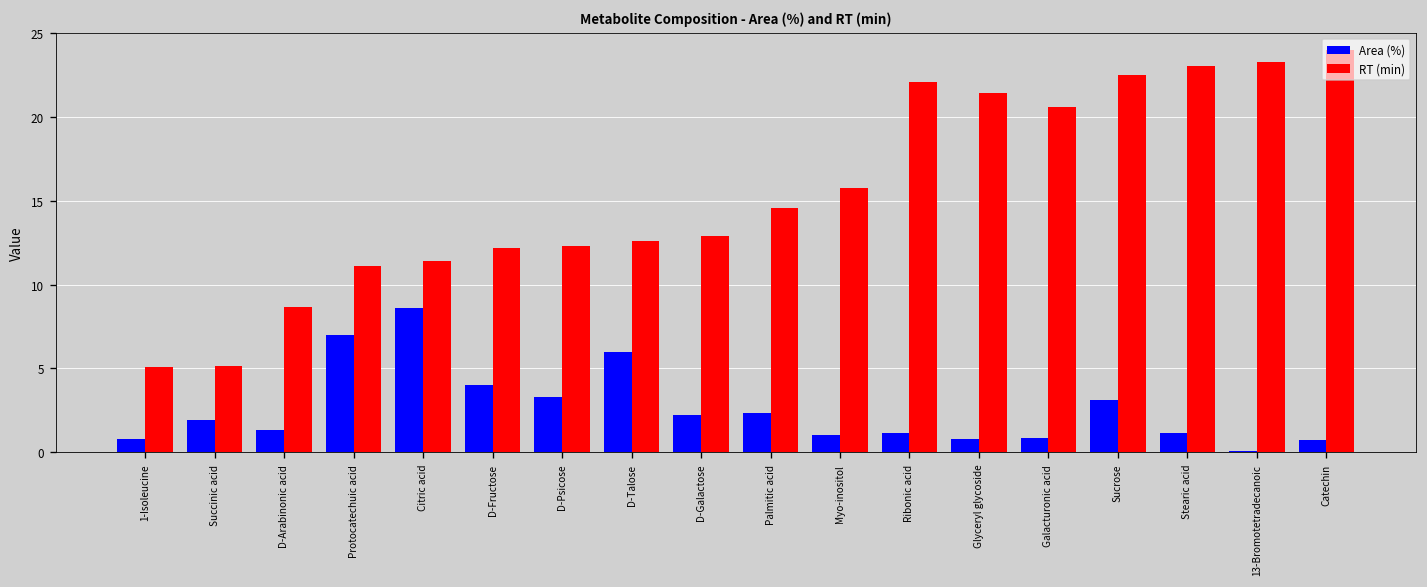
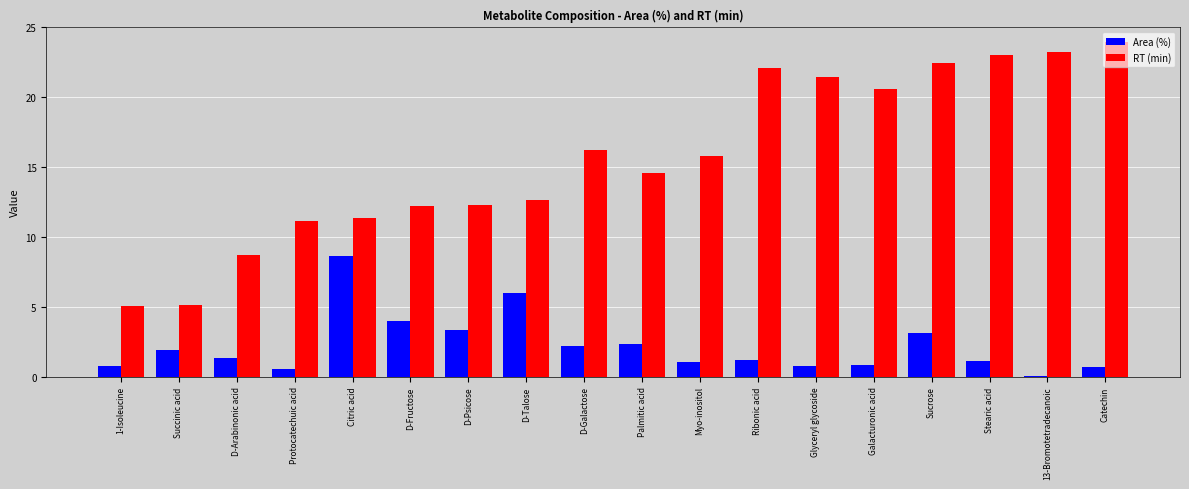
Area (%), Protocatechuic acid: 7.0 -> 0.5
RT (min), D-Galactose: 12.9 -> 16.2
